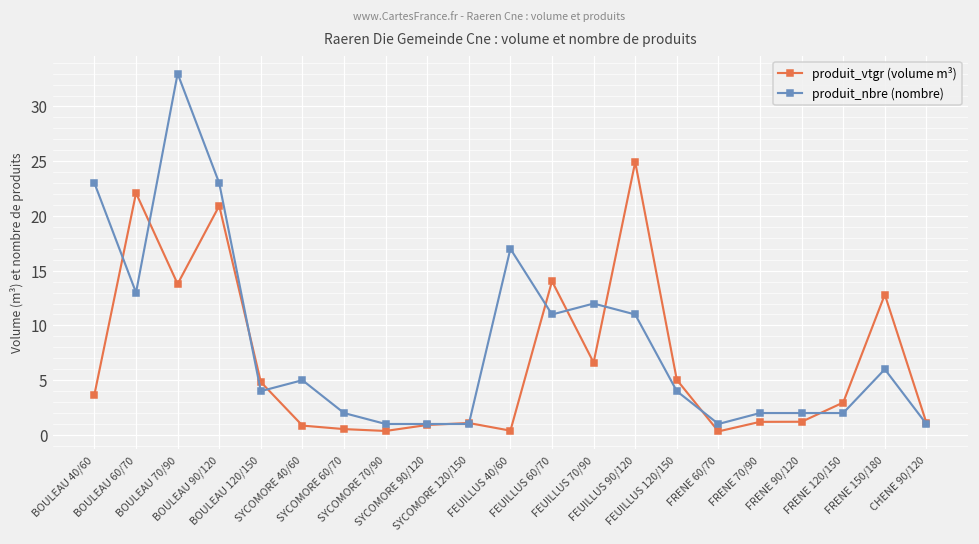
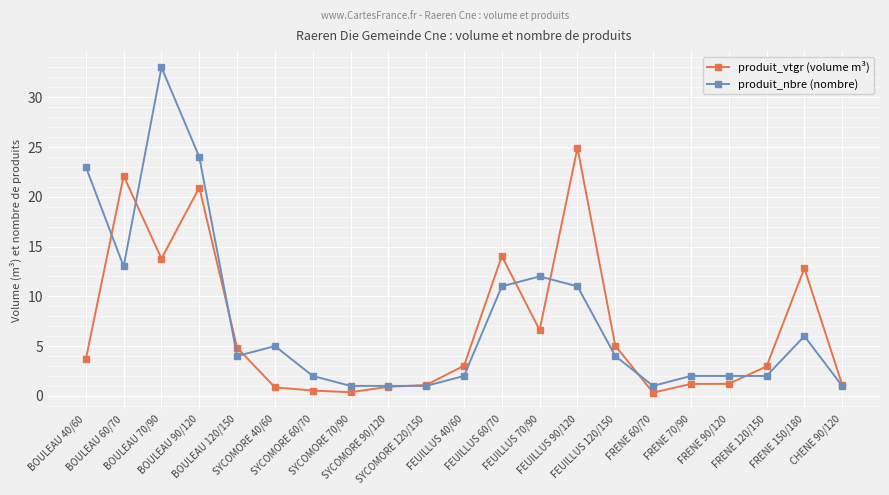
produit_nbre (nombre), BOULEAU 90/120: 23 -> 24
produit_vtgr (volume m³), FEUILLUS 40/60: 0 -> 3
produit_nbre (nombre), FEUILLUS 40/60: 17 -> 2
